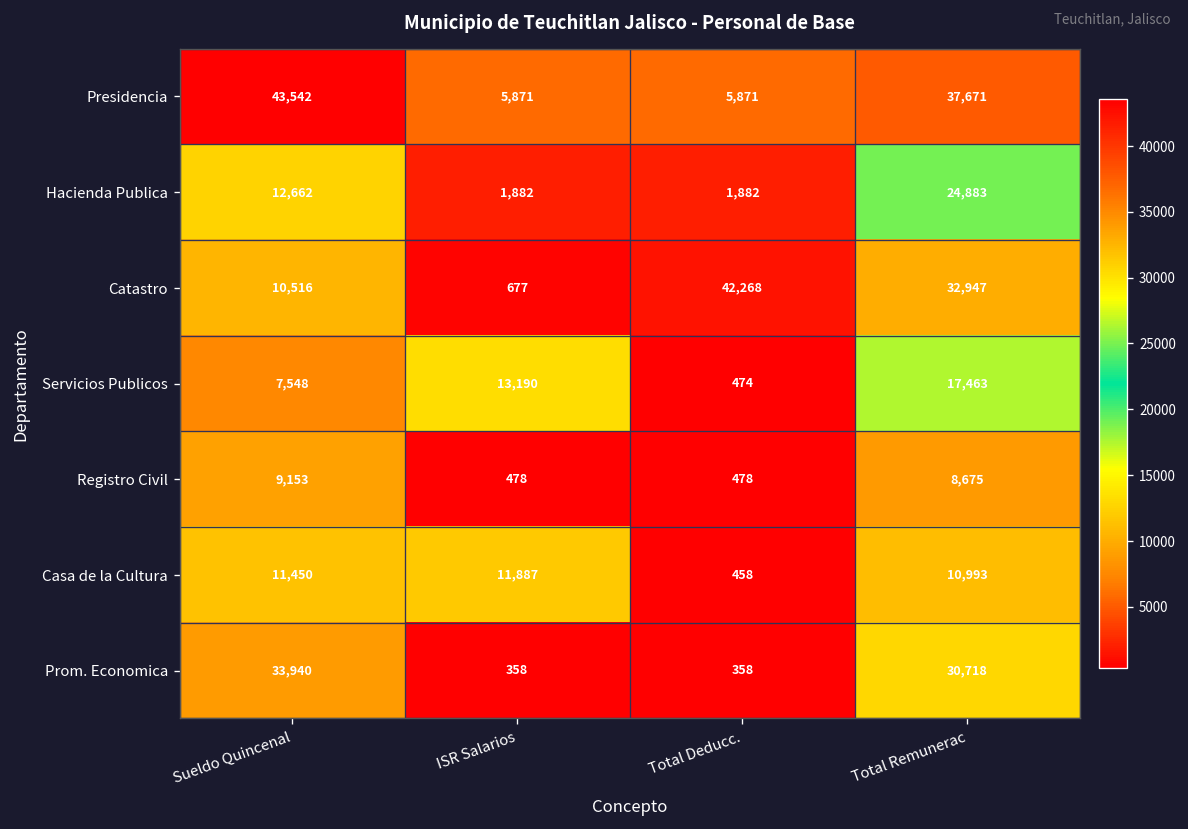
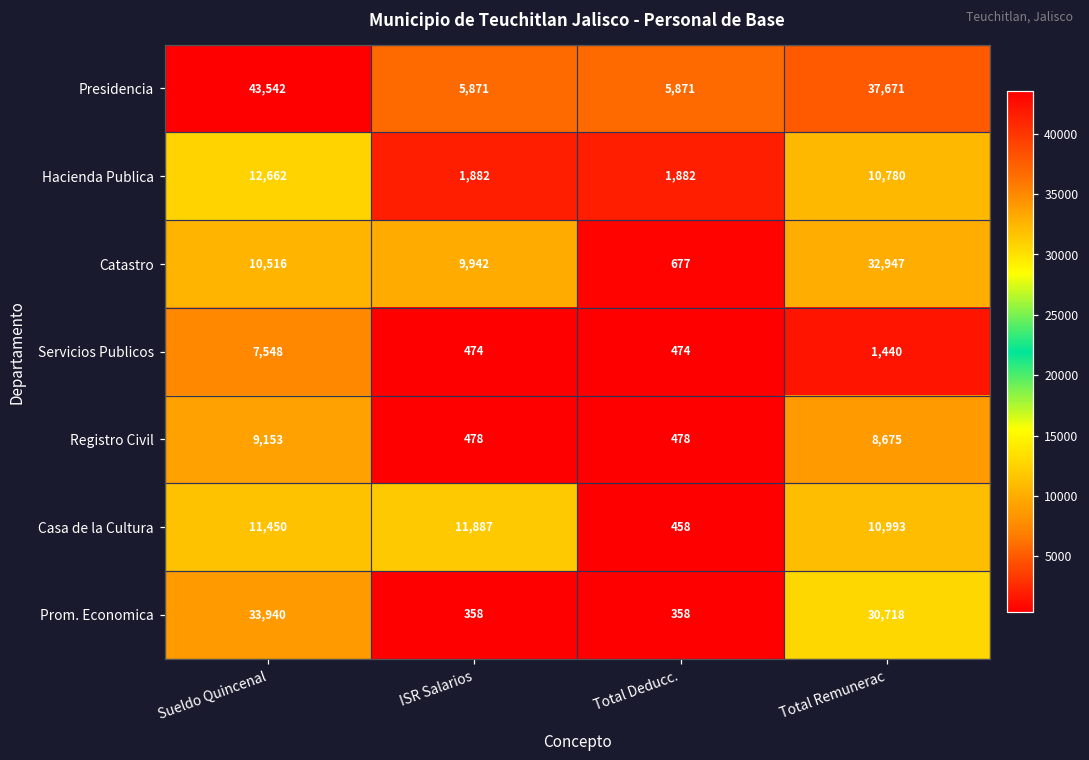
Hacienda Publica, Total Remunerac: 24,883 -> 10,780
Catastro, ISR Salarios: 677 -> 9,942
Catastro, Total Deducc.: 42,268 -> 677
Servicios Publicos, ISR Salarios: 13,190 -> 474
Servicios Publicos, Total Remunerac: 17,463 -> 1,440
